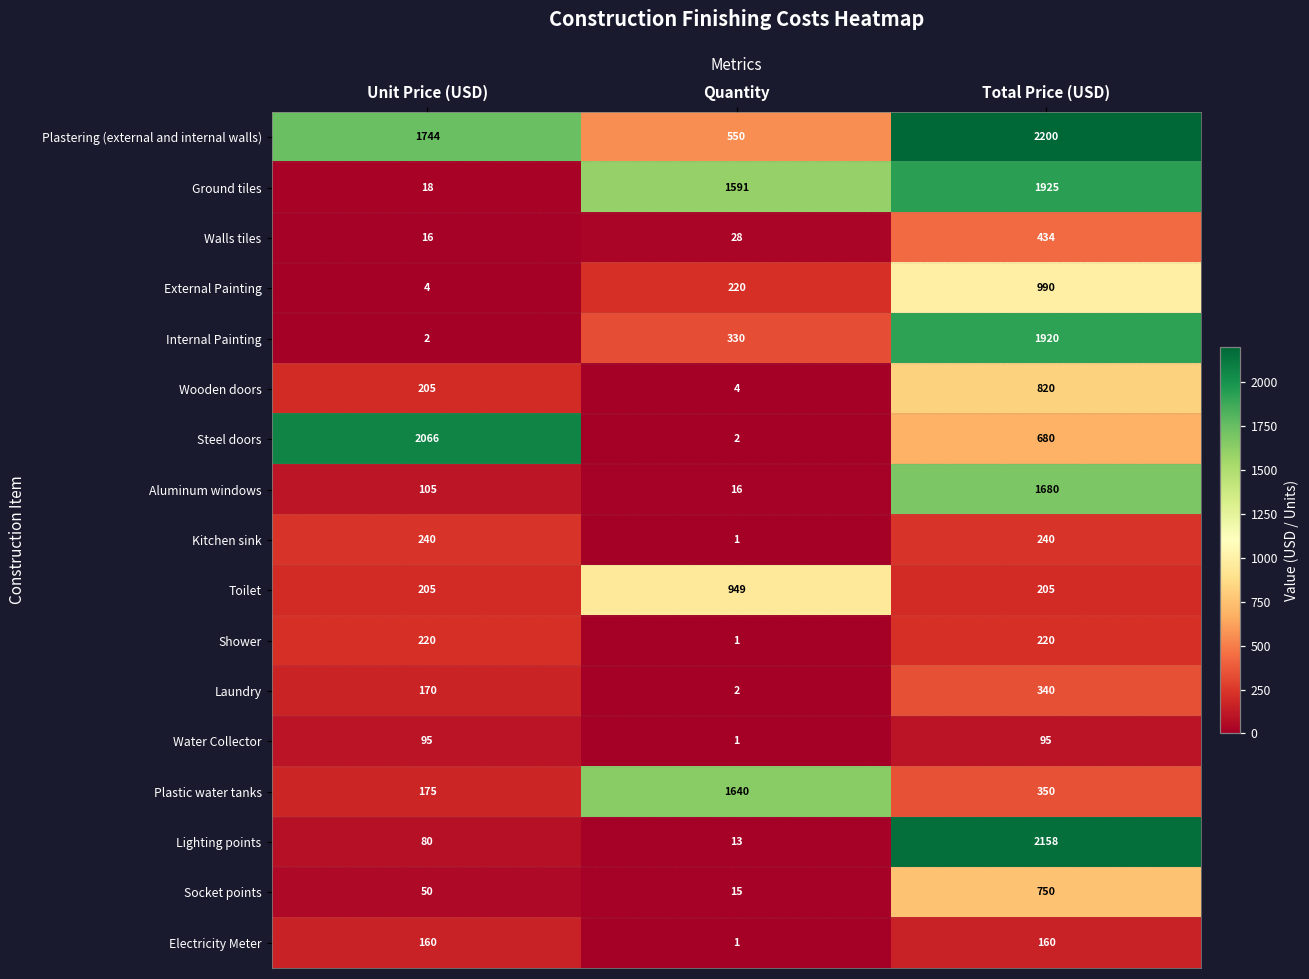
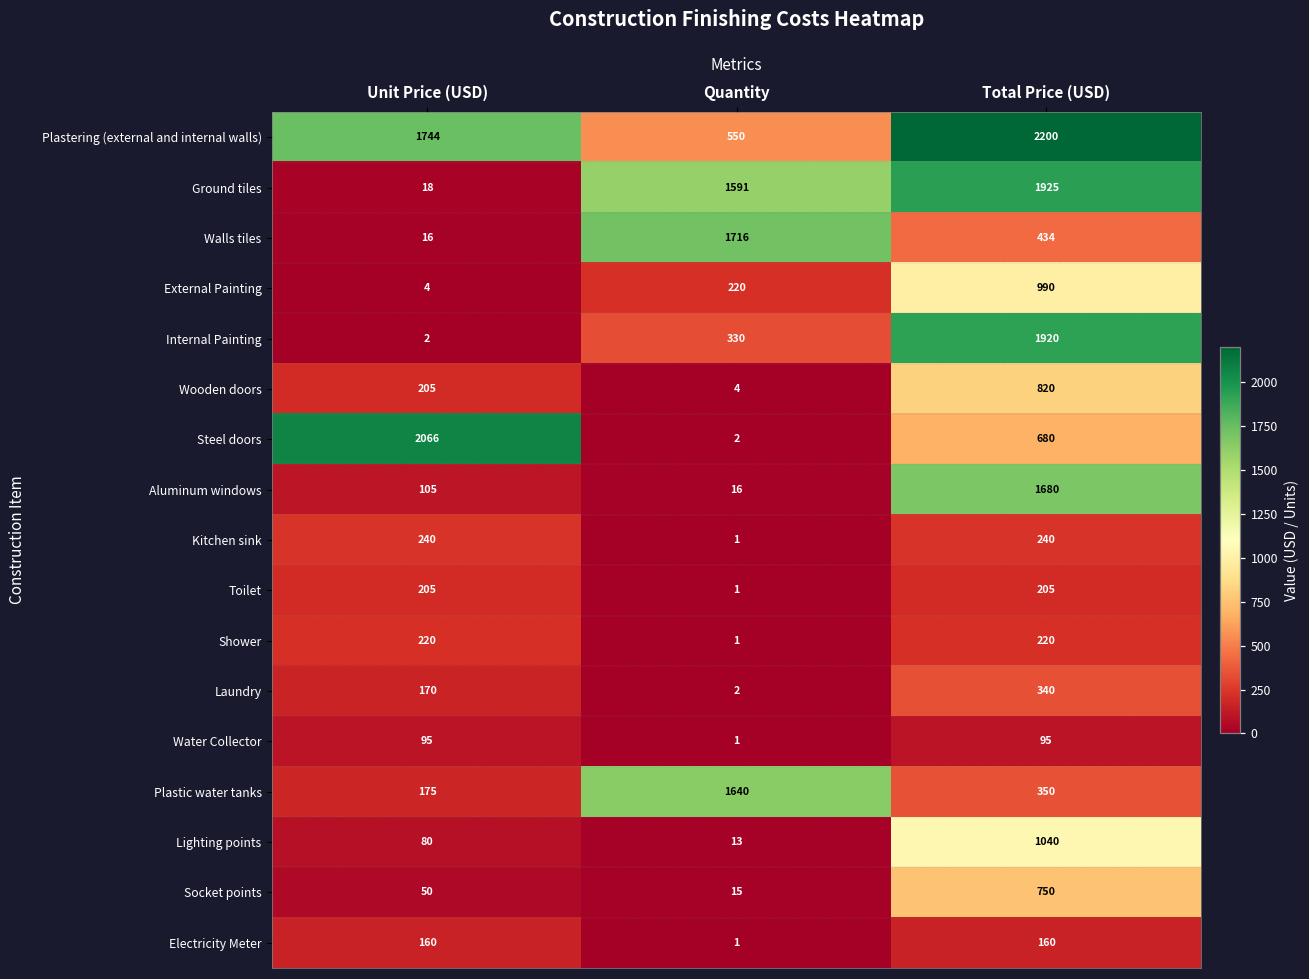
Walls tiles, Quantity: 28 -> 1716
Toilet, Quantity: 949 -> 1
Lighting points, Total Price (USD): 2158 -> 1040
